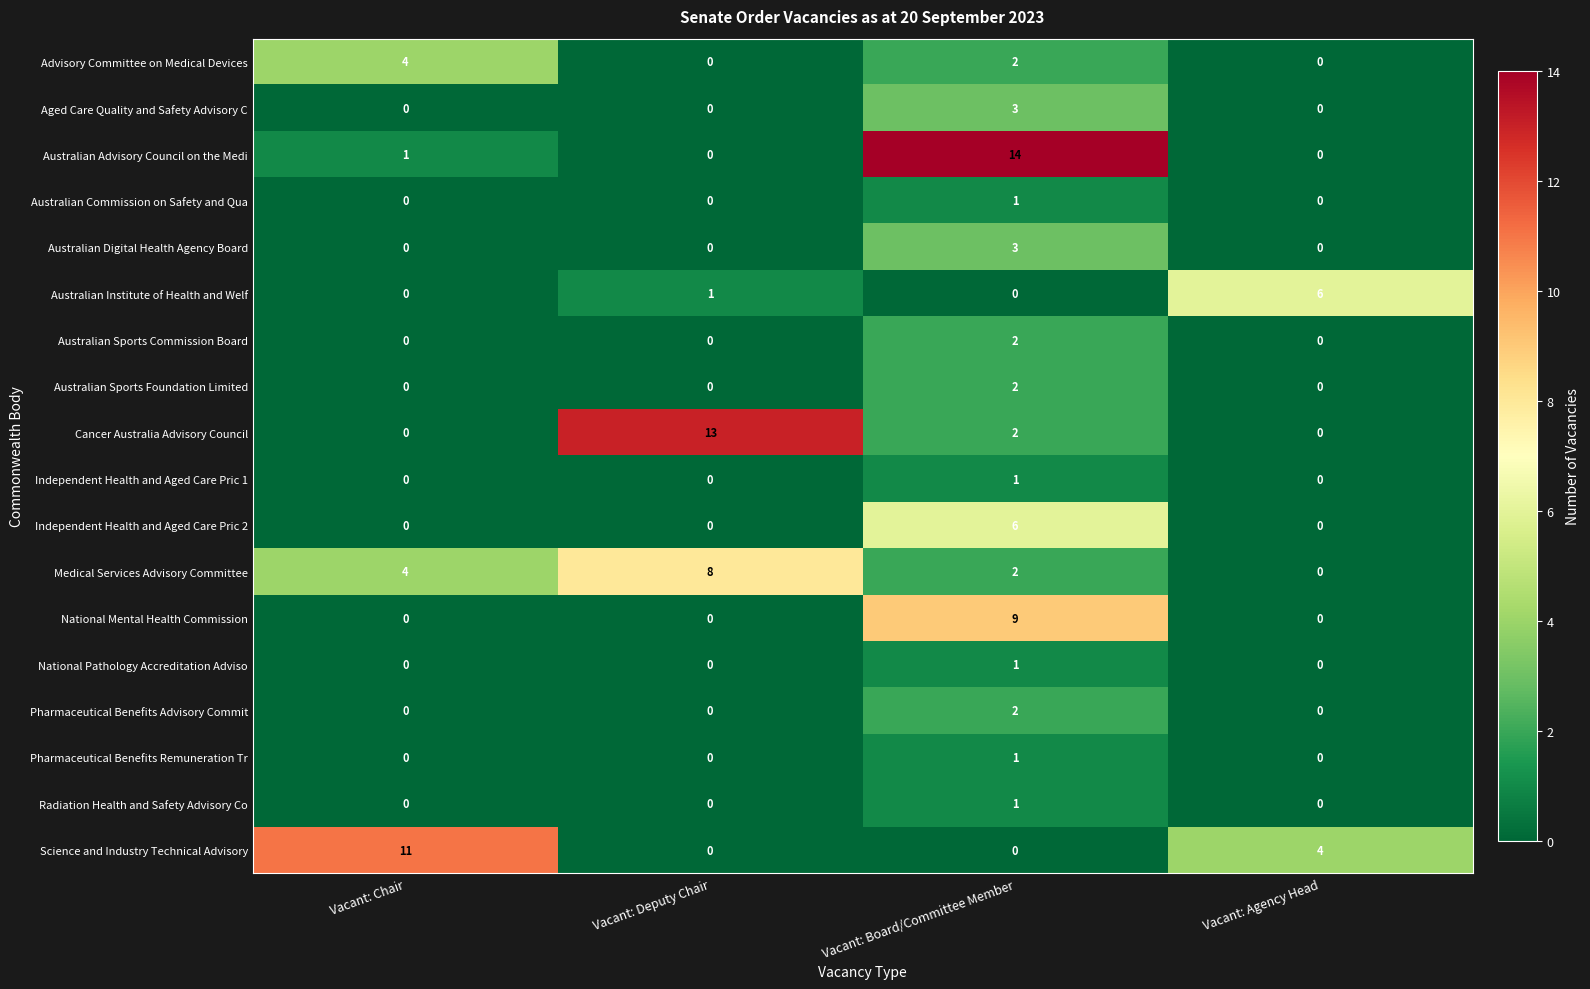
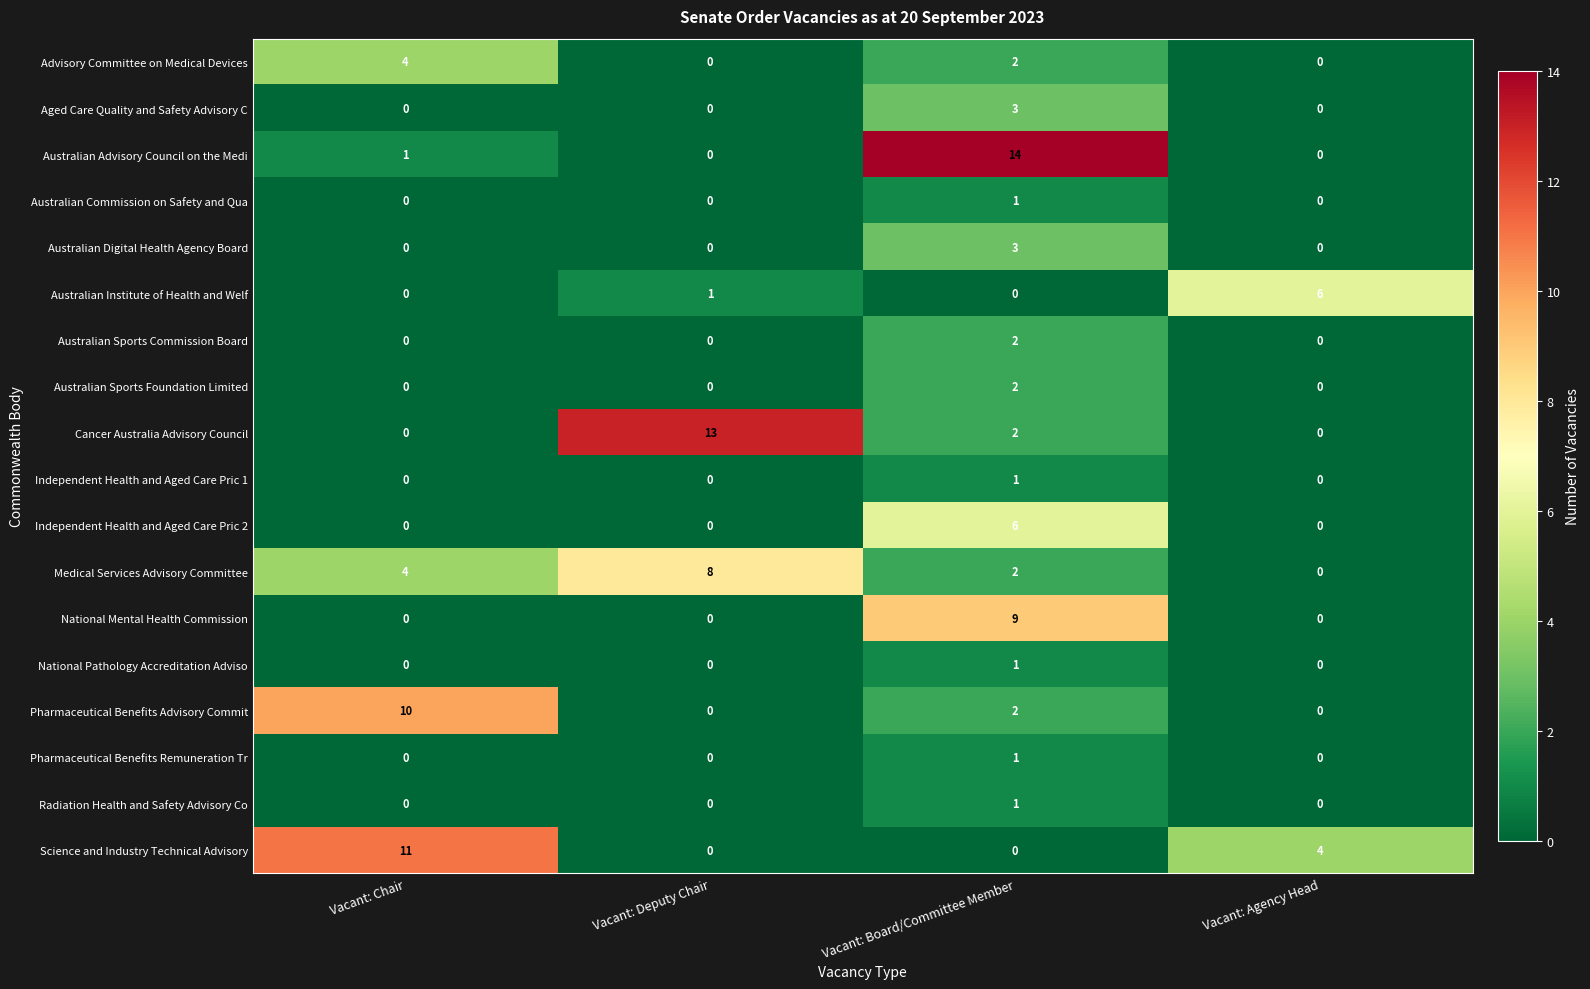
Pharmaceutical Benefits Advisory Commit, Vacant: Chair: 0 -> 10
